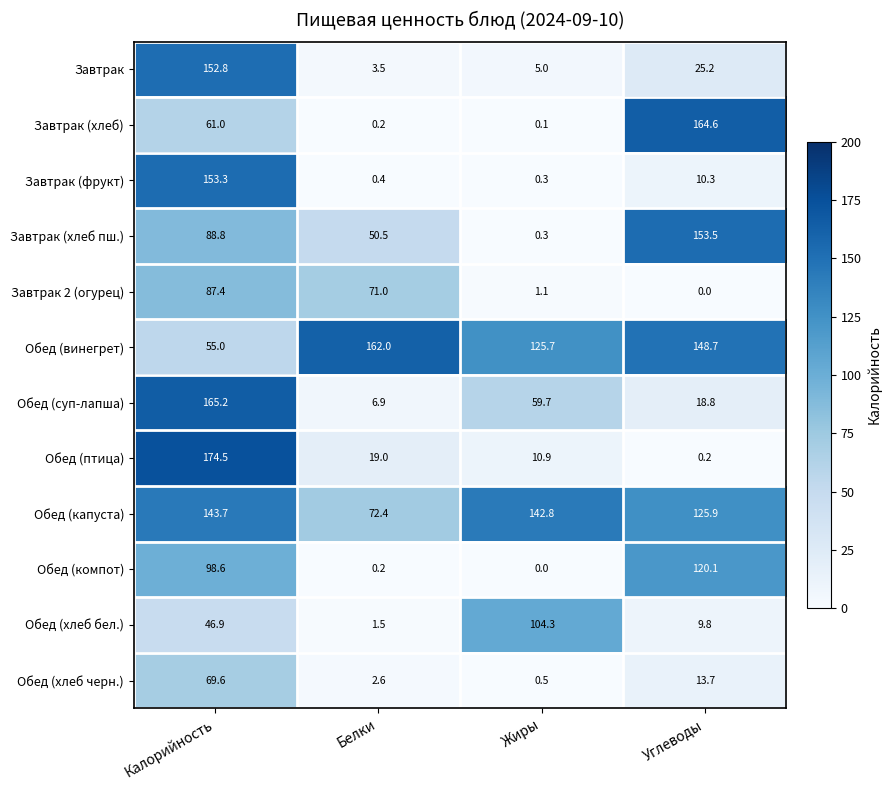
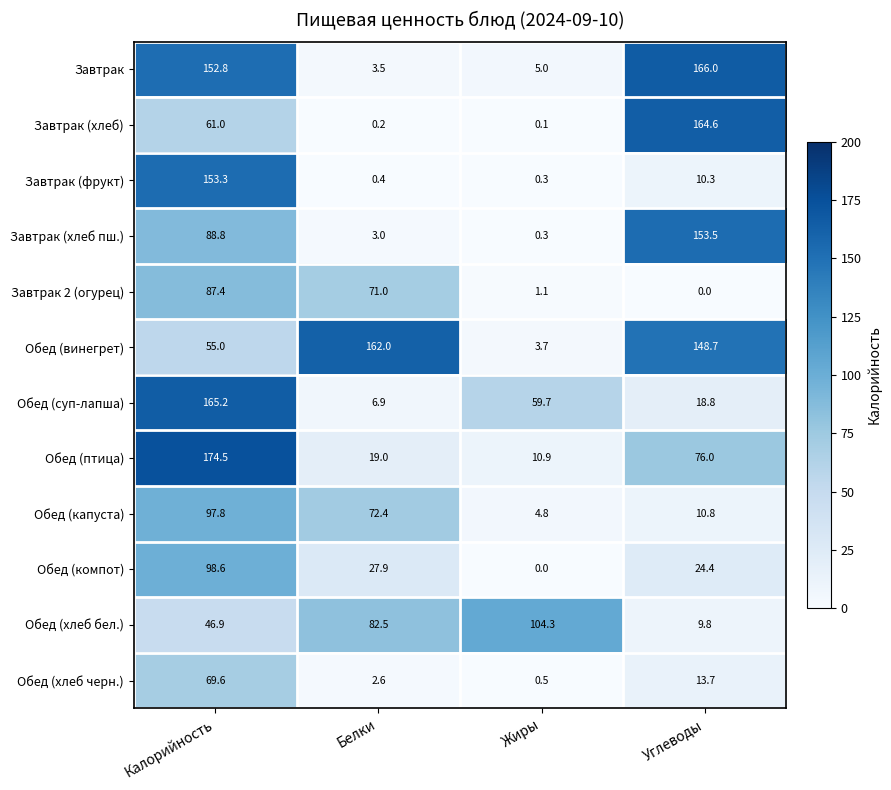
Завтрак, Углеводы: 25.2 -> 166.0
Завтрак (хлеб пш.), Белки: 50.5 -> 3.0
Обед (винегрет), Жиры: 125.7 -> 3.7
Обед (птица), Углеводы: 0.2 -> 76.0
Обед (капуста), Калорийность: 143.7 -> 97.8
Обед (капуста), Жиры: 142.8 -> 4.8
Обед (капуста), Углеводы: 125.9 -> 10.8
Обед (компот), Белки: 0.2 -> 27.9
Обед (компот), Углеводы: 120.1 -> 24.4
Обед (хлеб бел.), Белки: 1.5 -> 82.5
